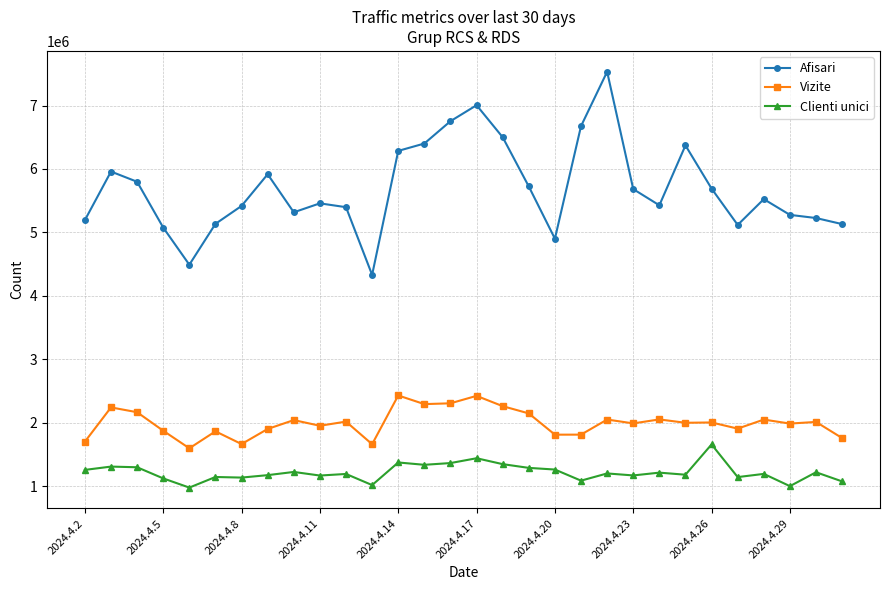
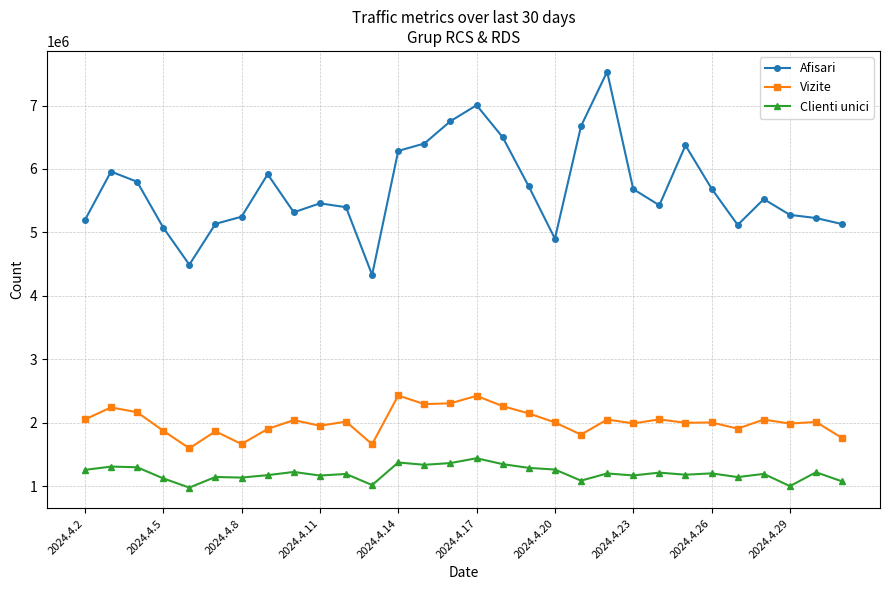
Vizite, 2024.4.2: 1700000 -> 2000000
Afisari, 2024.4.8: 5400000 -> 5200000
Vizite, 2024.4.20: 1800000 -> 2000000
Clienti unici, 2024.4.26: 1700000 -> 1200000
